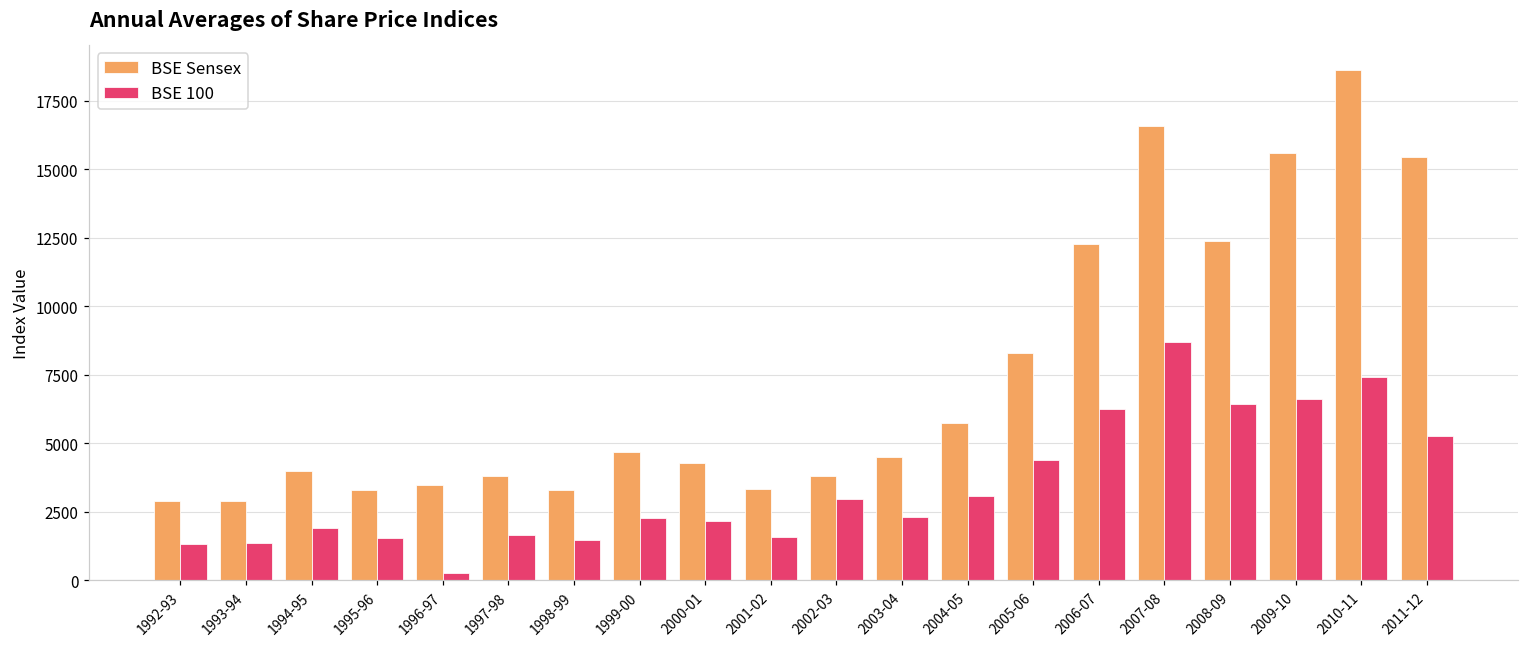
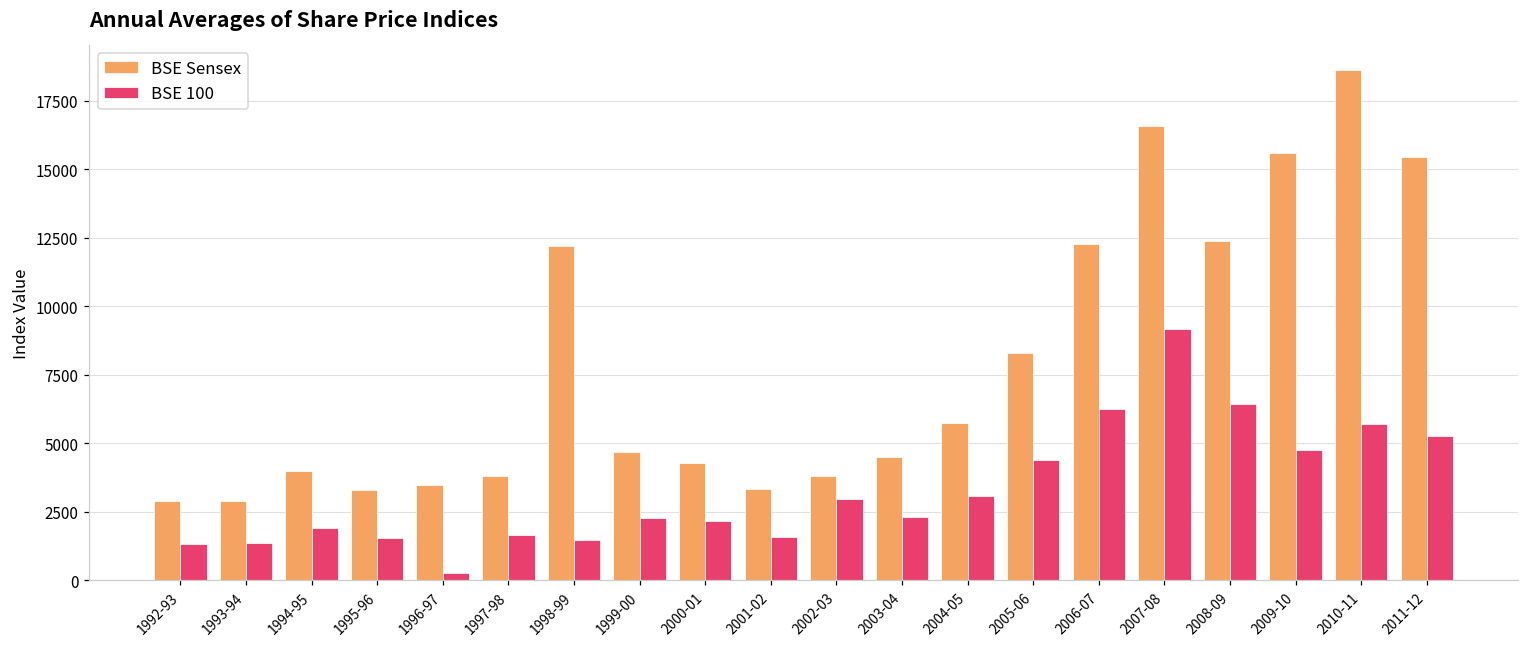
BSE Sensex, 1998-99: 3300 -> 12200
BSE 100, 2007-08: 8700 -> 9200
BSE 100, 2009-10: 6600 -> 4700
BSE 100, 2010-11: 7400 -> 5700
